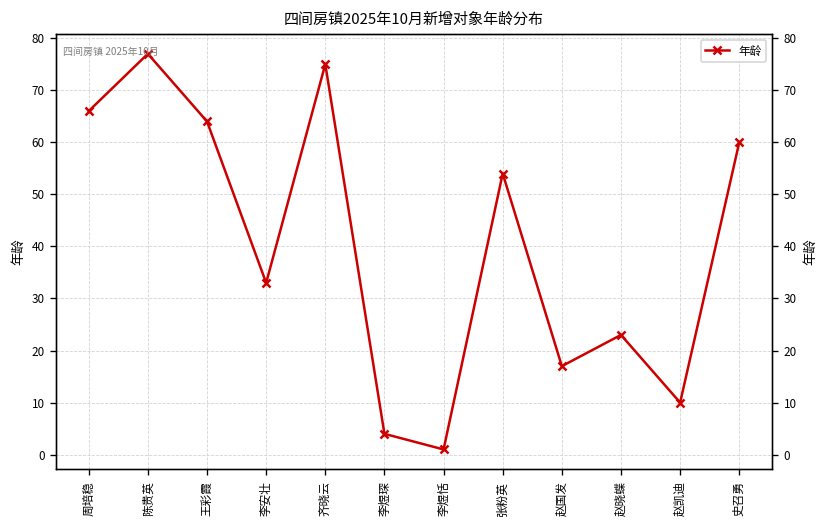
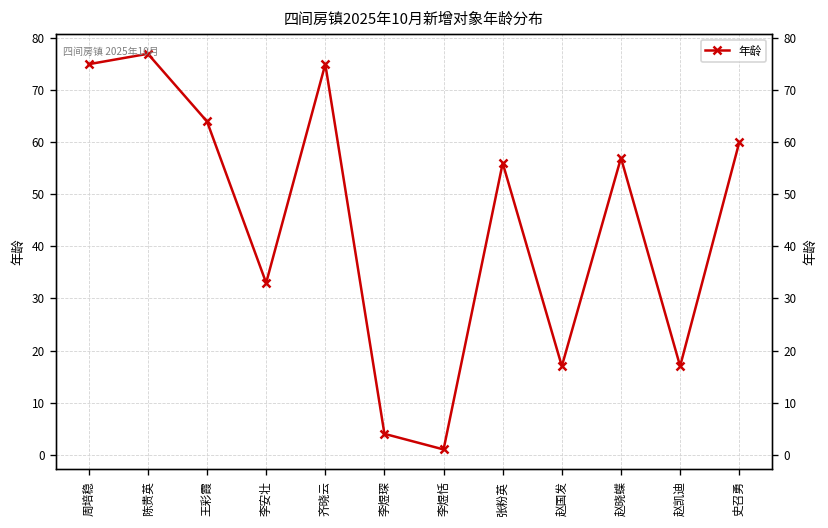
周培稳: 66 -> 75
张粉英: 54 -> 56
赵晓蝶: 23 -> 57
赵凯迪: 10 -> 17
